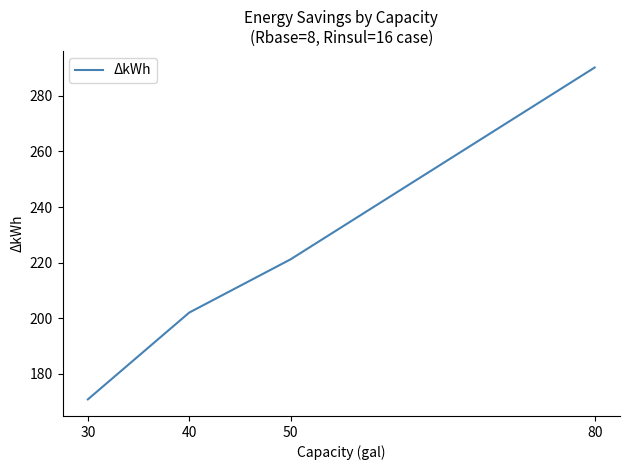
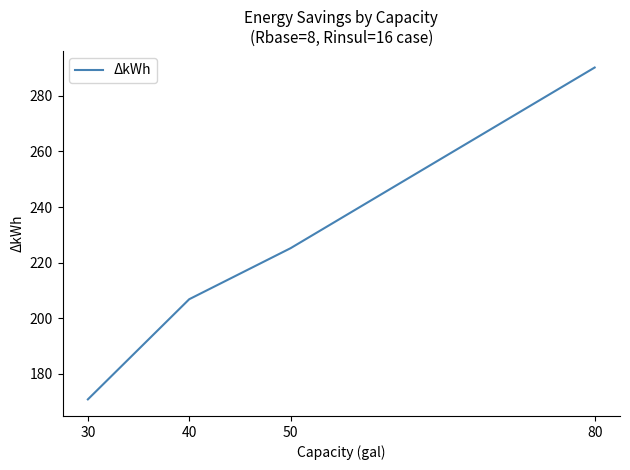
40: 202 -> 207
50: 221 -> 225
